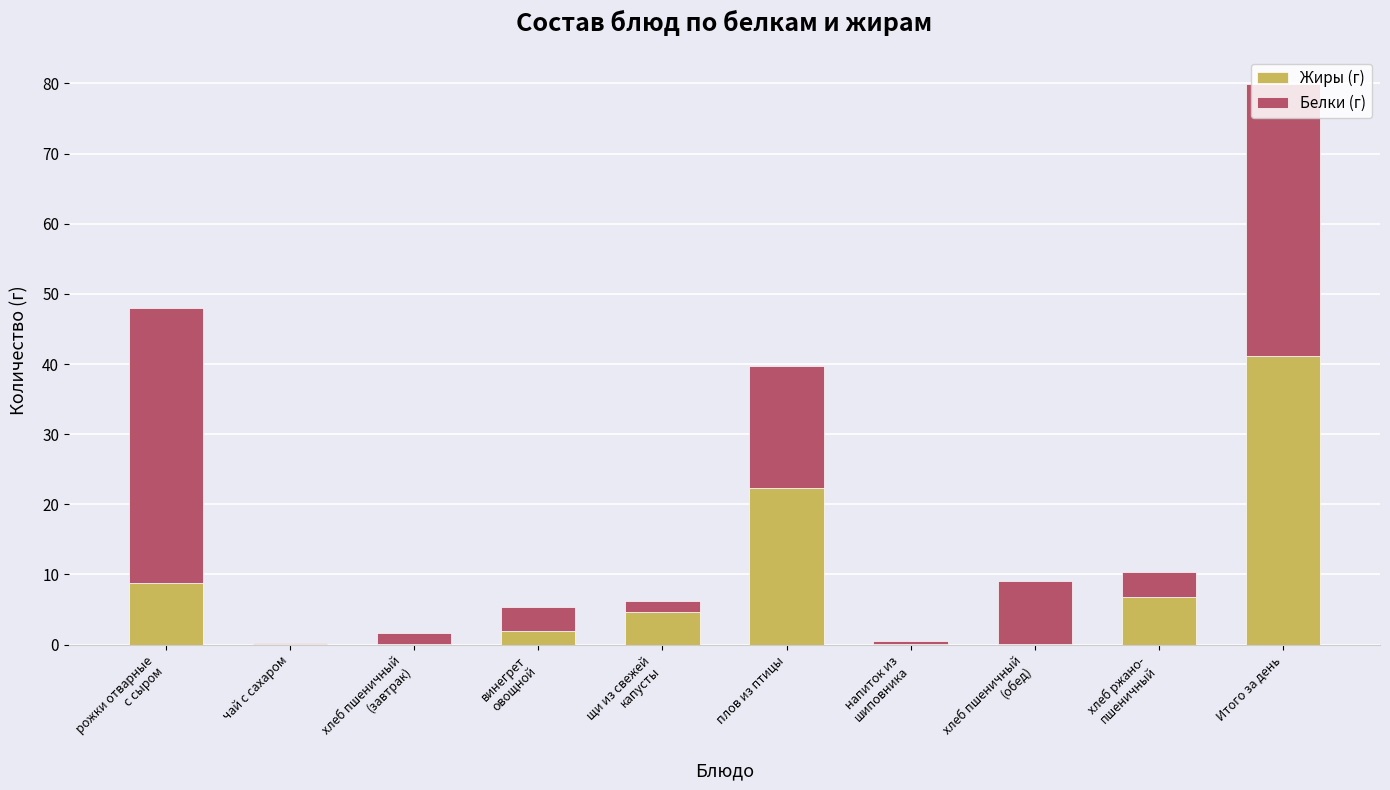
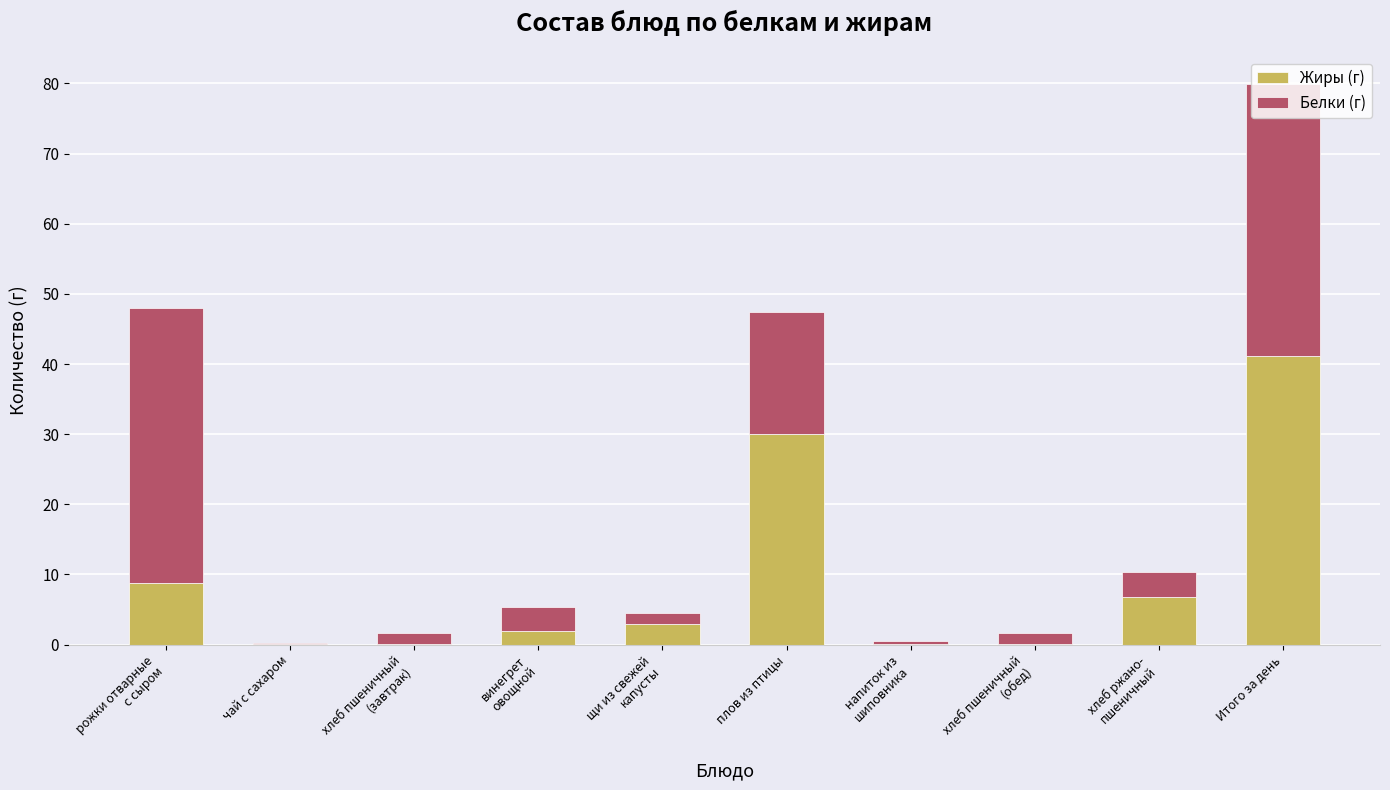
Жиры (г), щи из свежей капусты: 5 -> 3
Жиры (г), плов из птицы: 22 -> 30
Белки (г), хлеб пшеничный (обед): 9 -> 2
